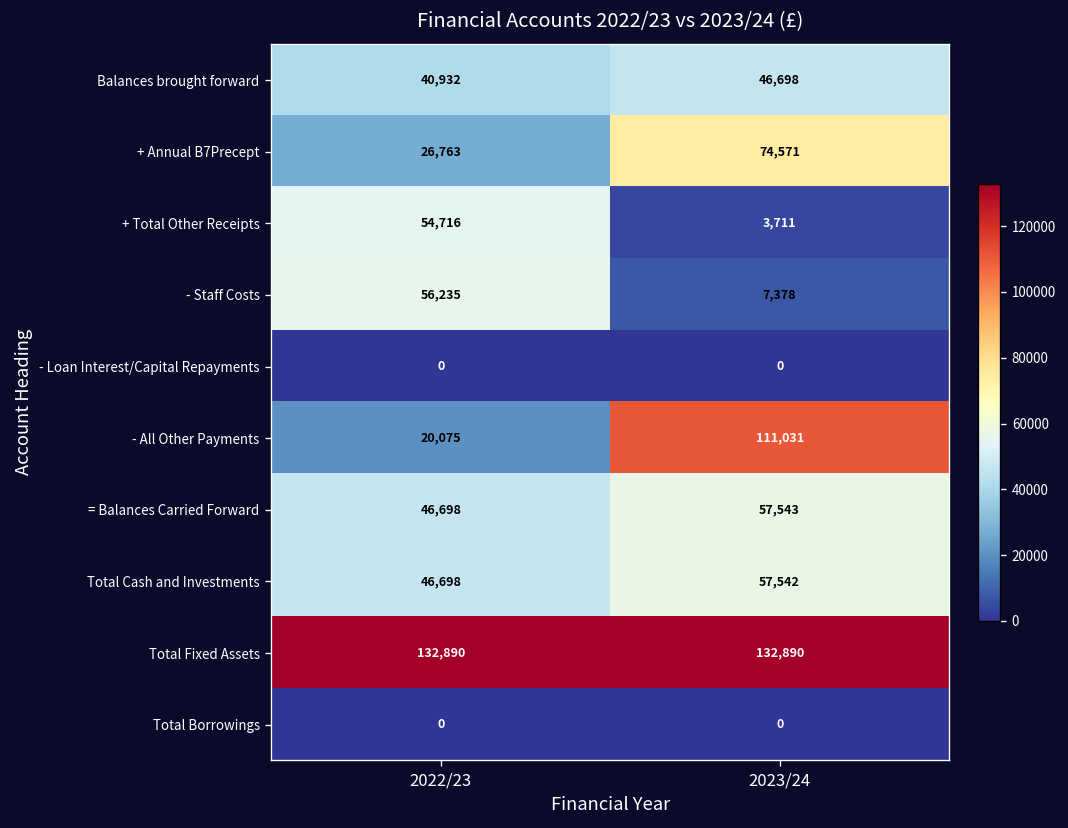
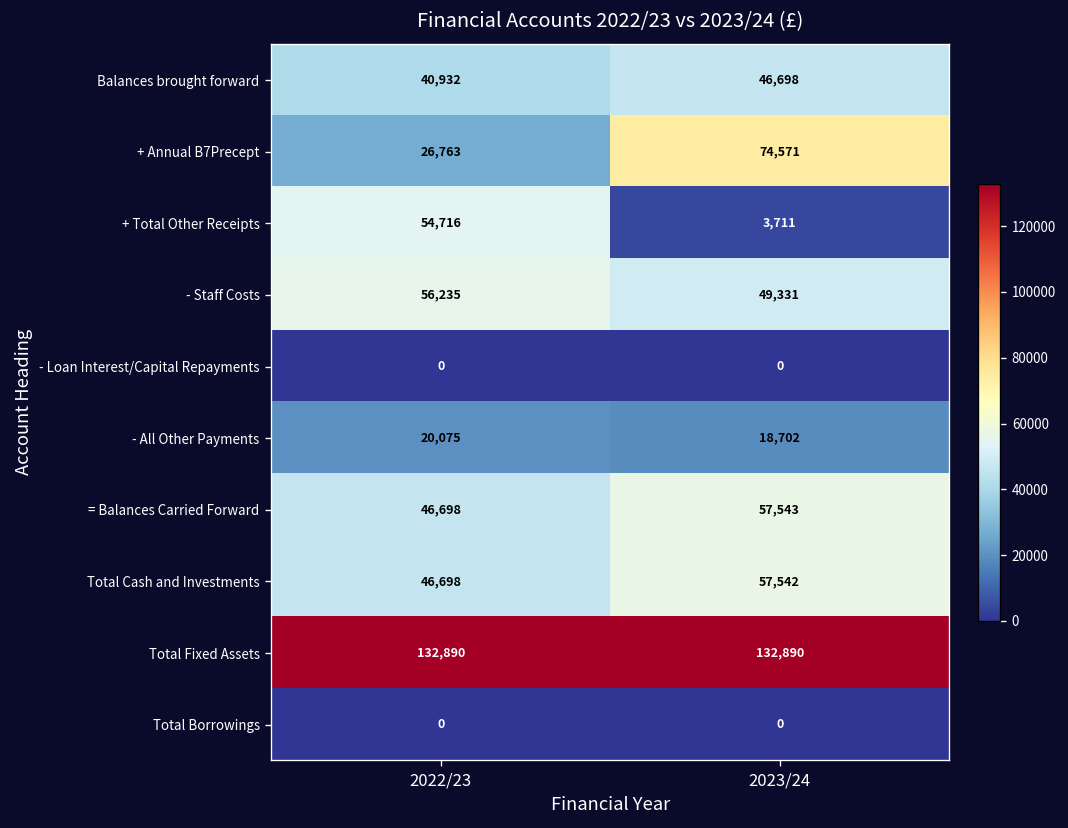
- Staff Costs, 2023/24: 7,378 -> 49,331
- All Other Payments, 2023/24: 111,031 -> 18,702
